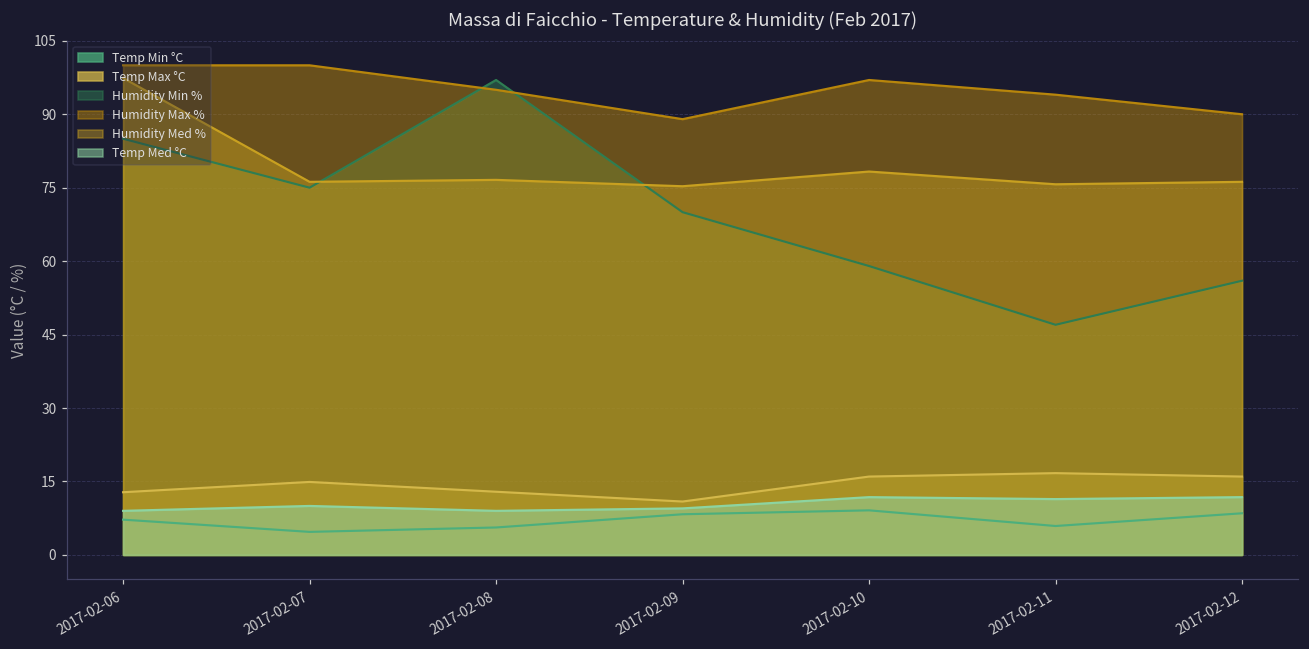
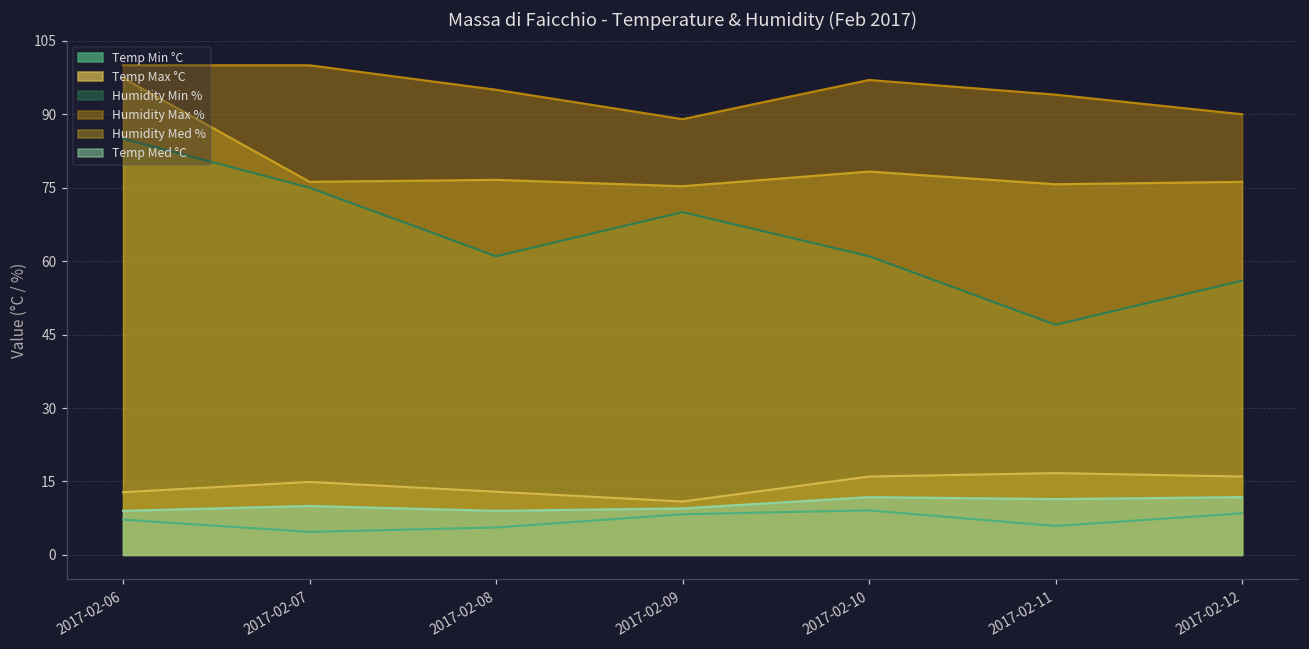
Humidity Min %, 2017-02-08: 97 -> 61
Humidity Min %, 2017-02-10: 59 -> 61
